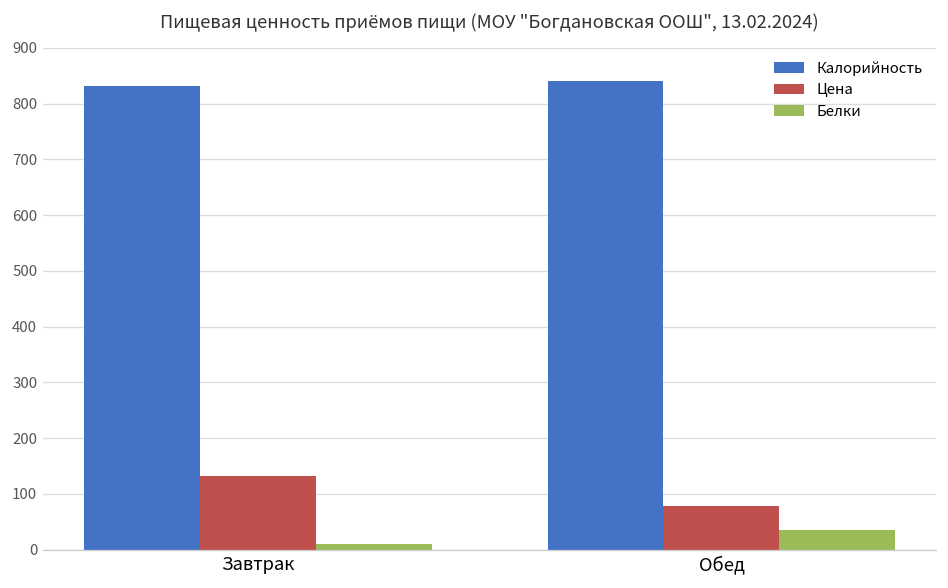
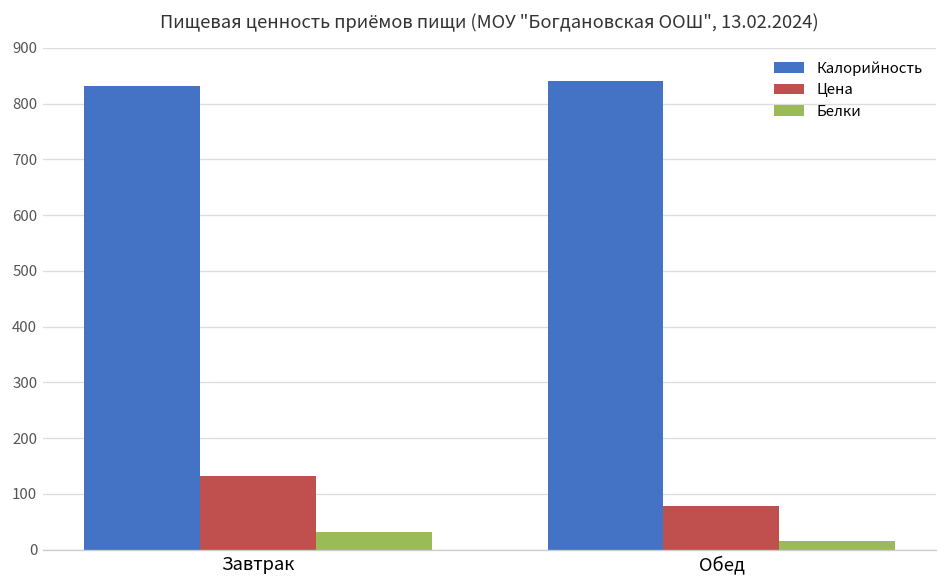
Белки, Завтрак: 10 -> 30
Белки, Обед: 40 -> 20
